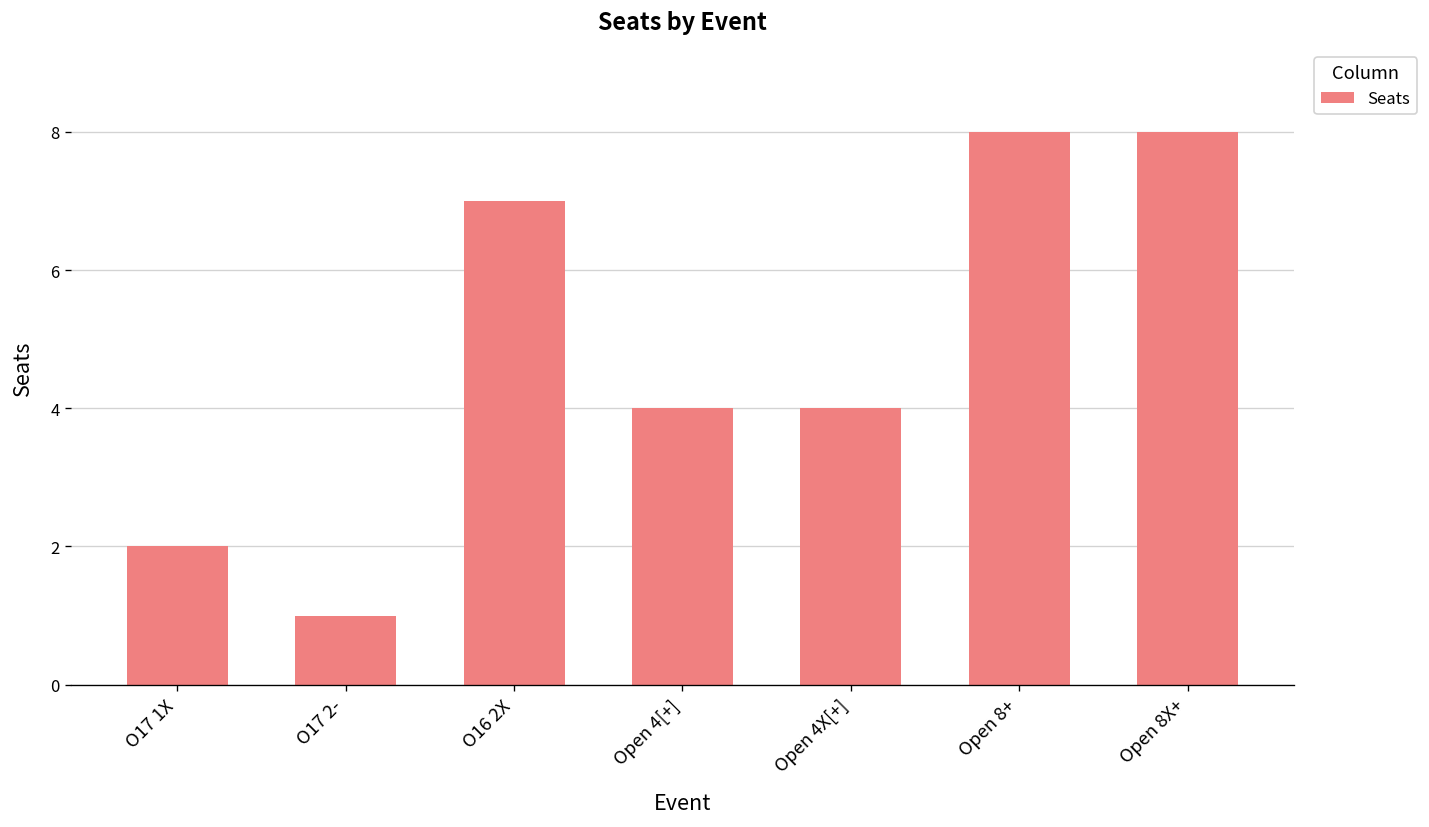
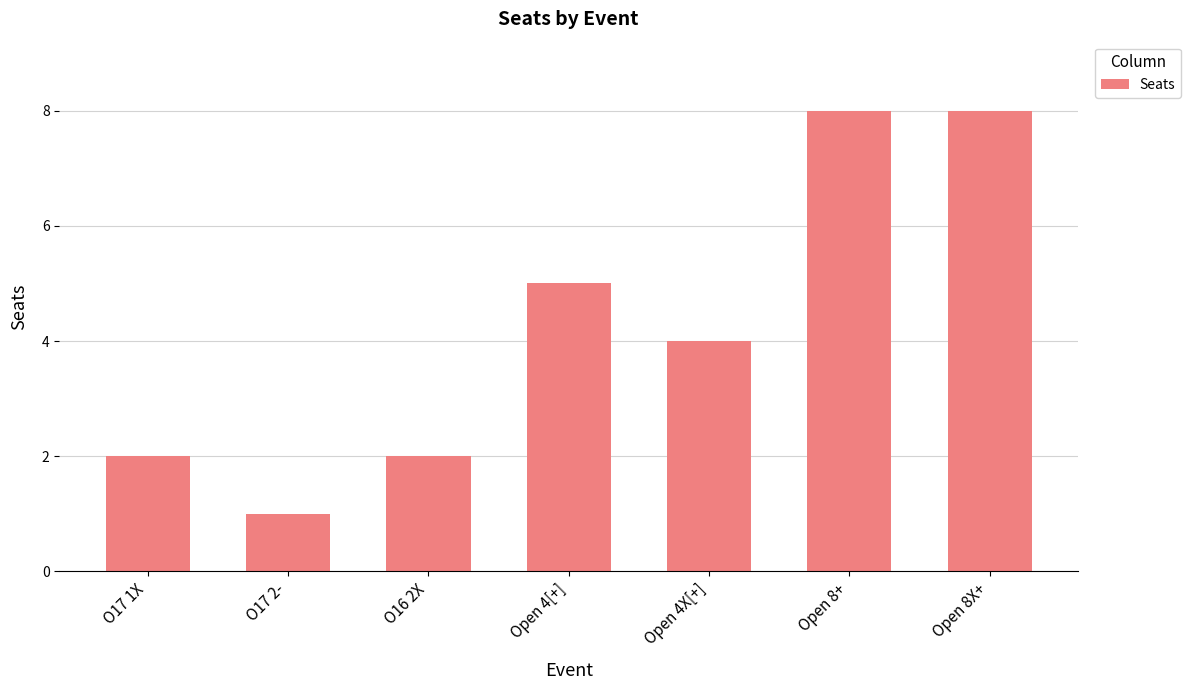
O16 2X: 7 -> 2
Open 4[+]: 4 -> 5
